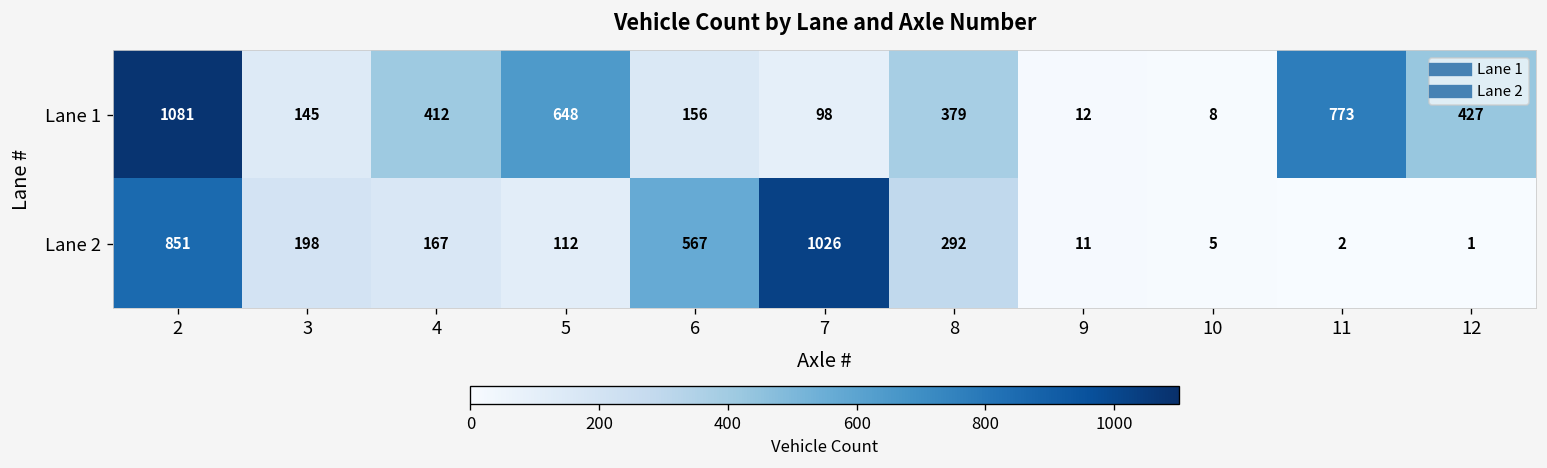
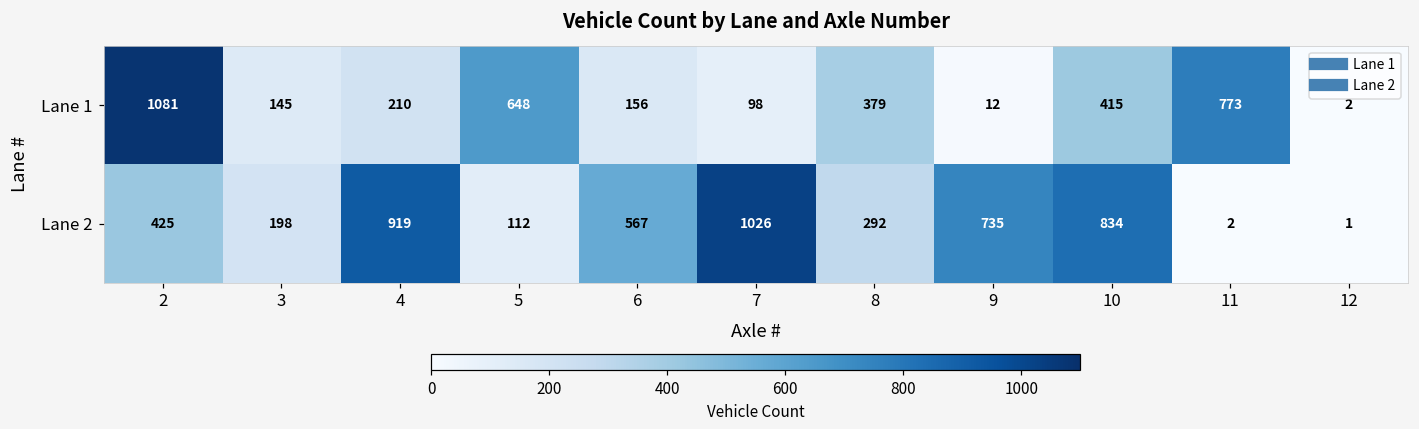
Lane 1, 4: 412 -> 210
Lane 1, 10: 8 -> 415
Lane 1, 12: 427 -> 2
Lane 2, 2: 851 -> 425
Lane 2, 4: 167 -> 919
Lane 2, 9: 11 -> 735
Lane 2, 10: 5 -> 834
